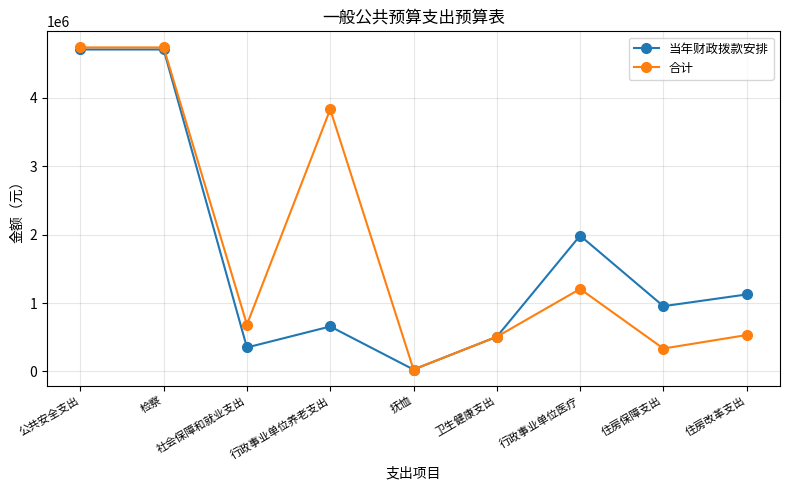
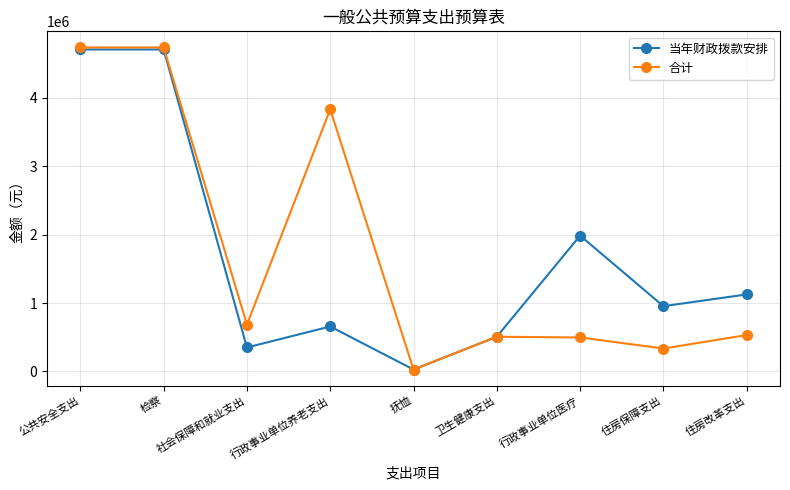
合计, 行政事业单位医疗: 1200000 -> 500000
